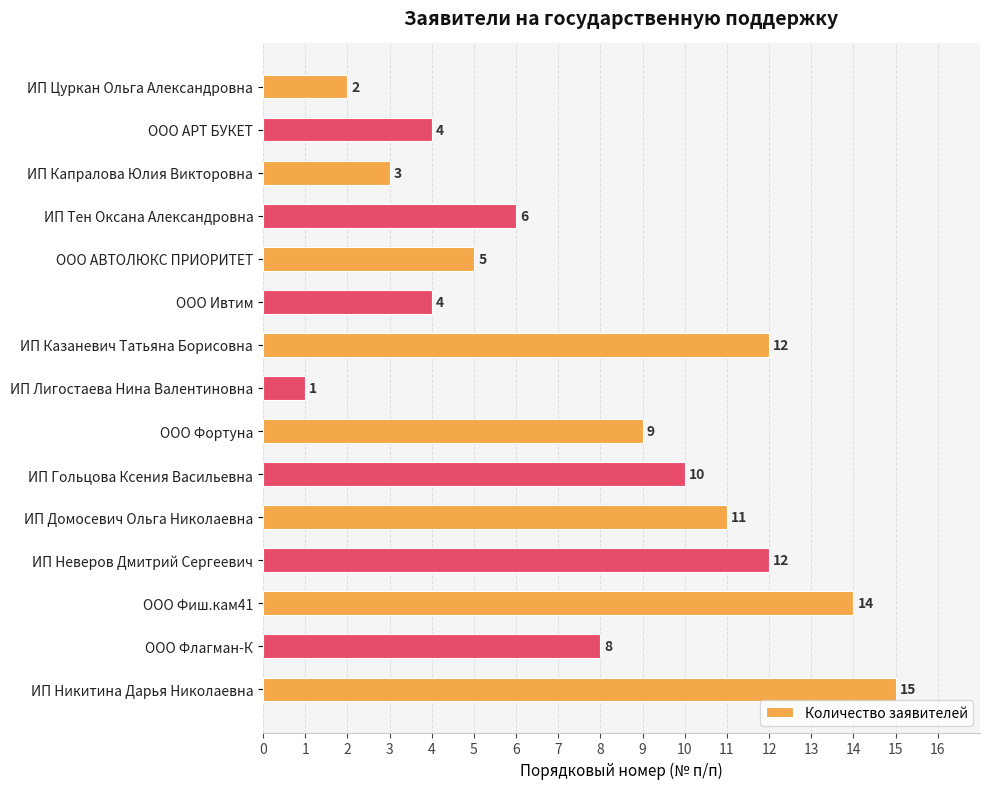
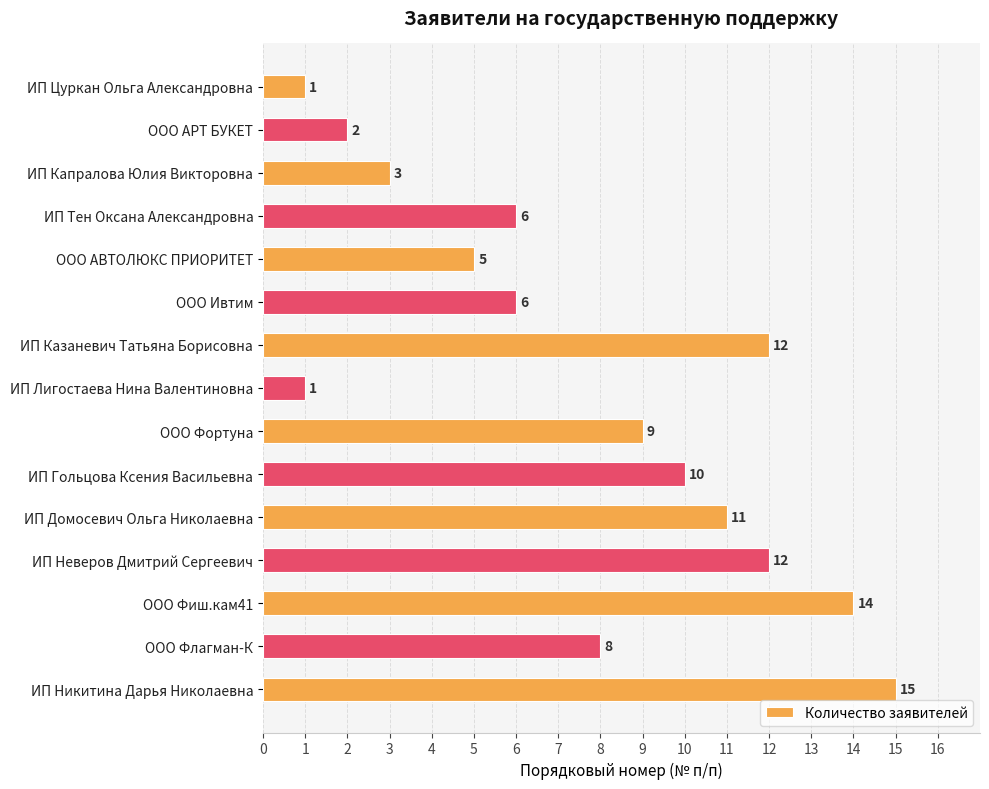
ИП Цуркан Ольга Александровна: 2 -> 1
ООО АРТ БУКЕТ: 4 -> 2
ООО Ивтим: 4 -> 6
